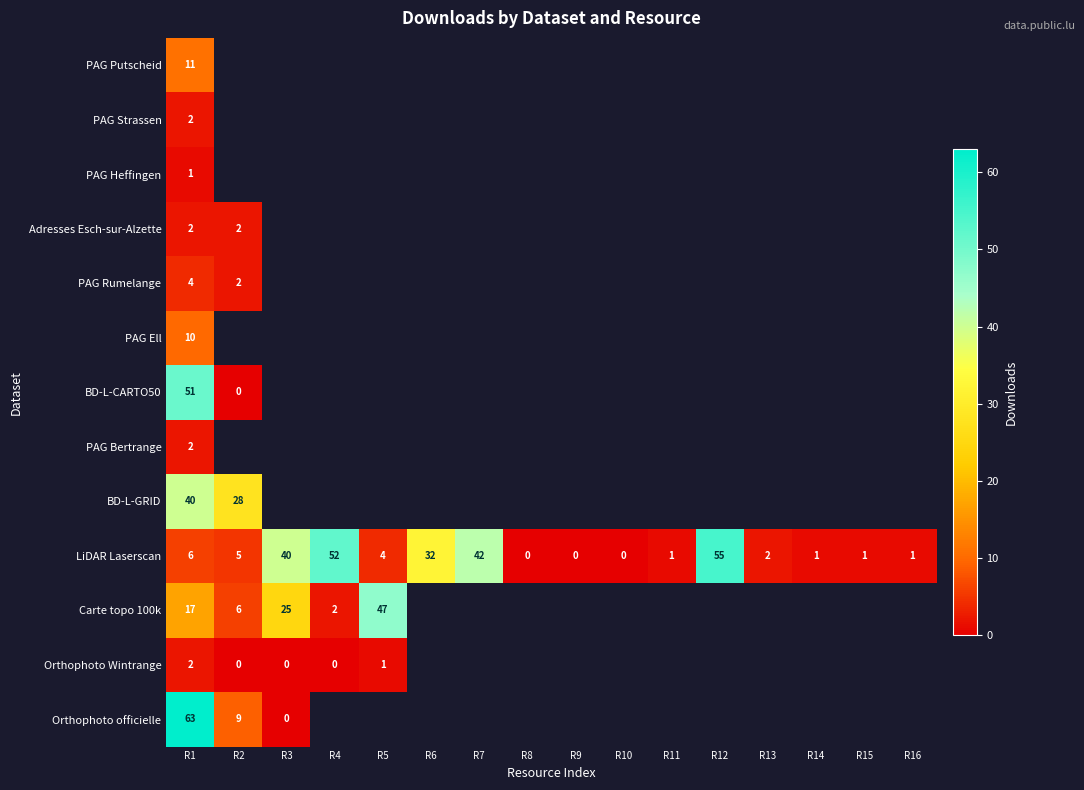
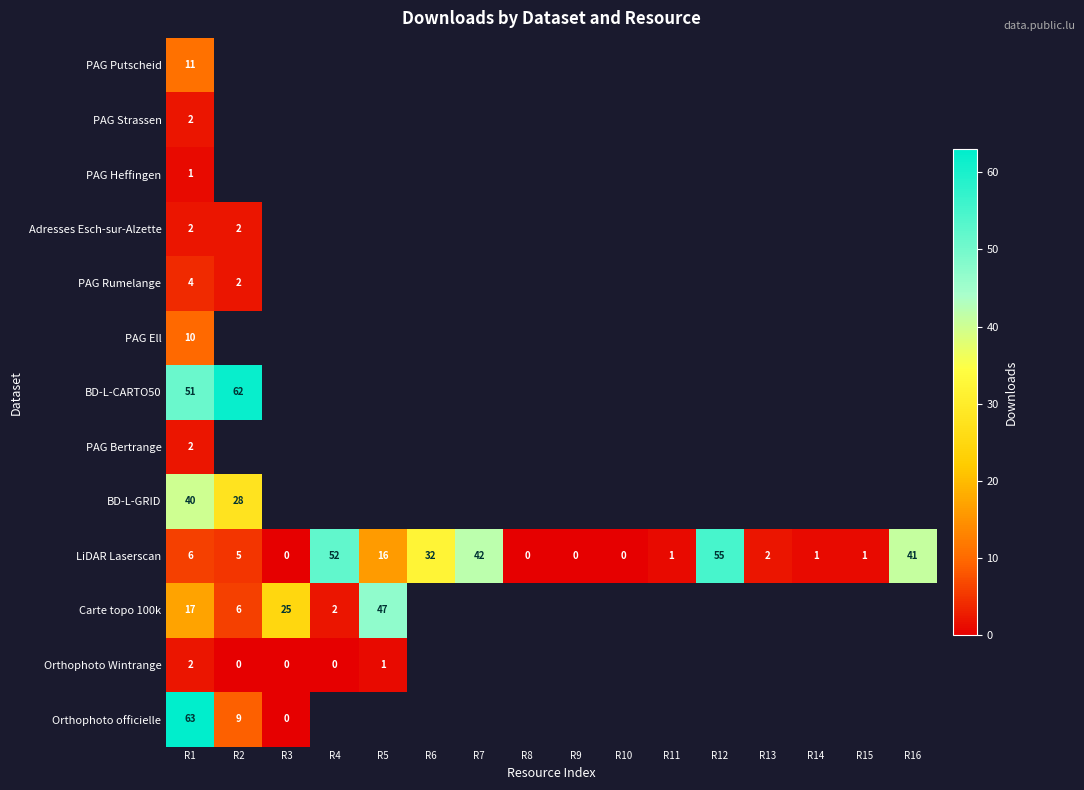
BD-L-CARTO50, R2: 0 -> 62
LiDAR Laserscan, R3: 40 -> 0
LiDAR Laserscan, R5: 4 -> 16
LiDAR Laserscan, R16: 1 -> 41
